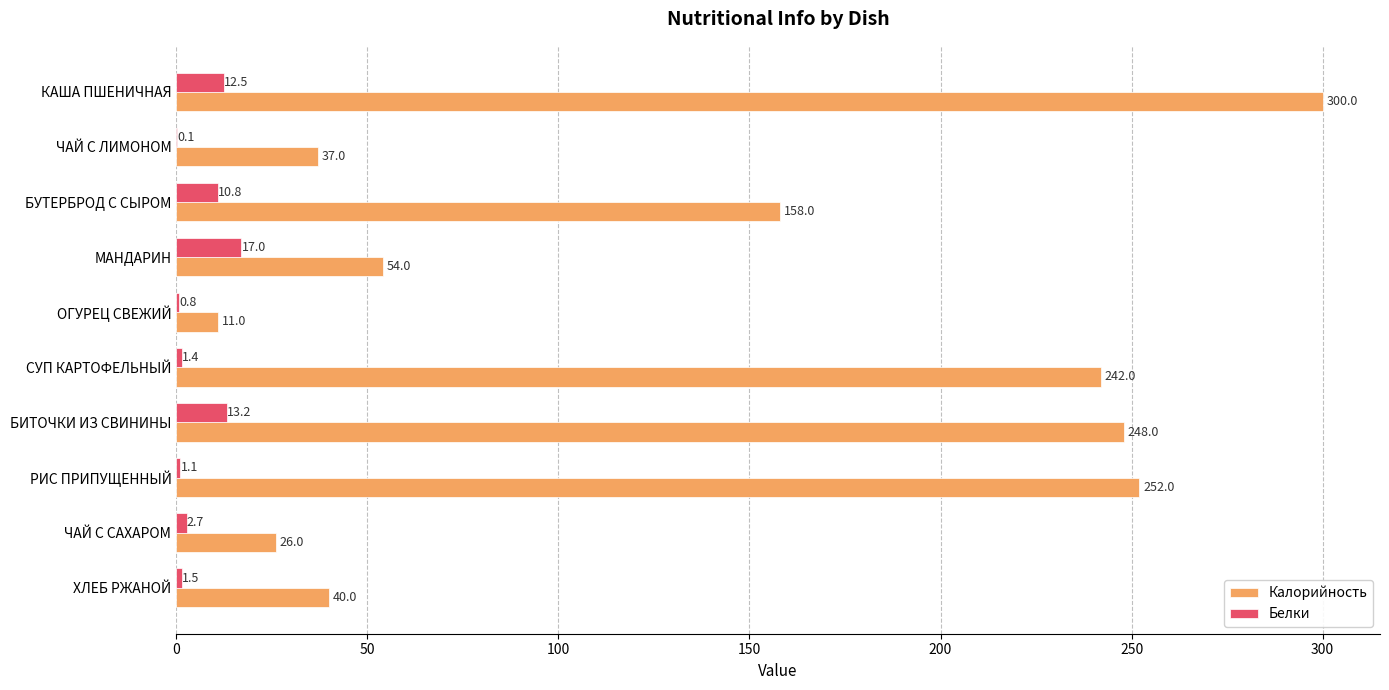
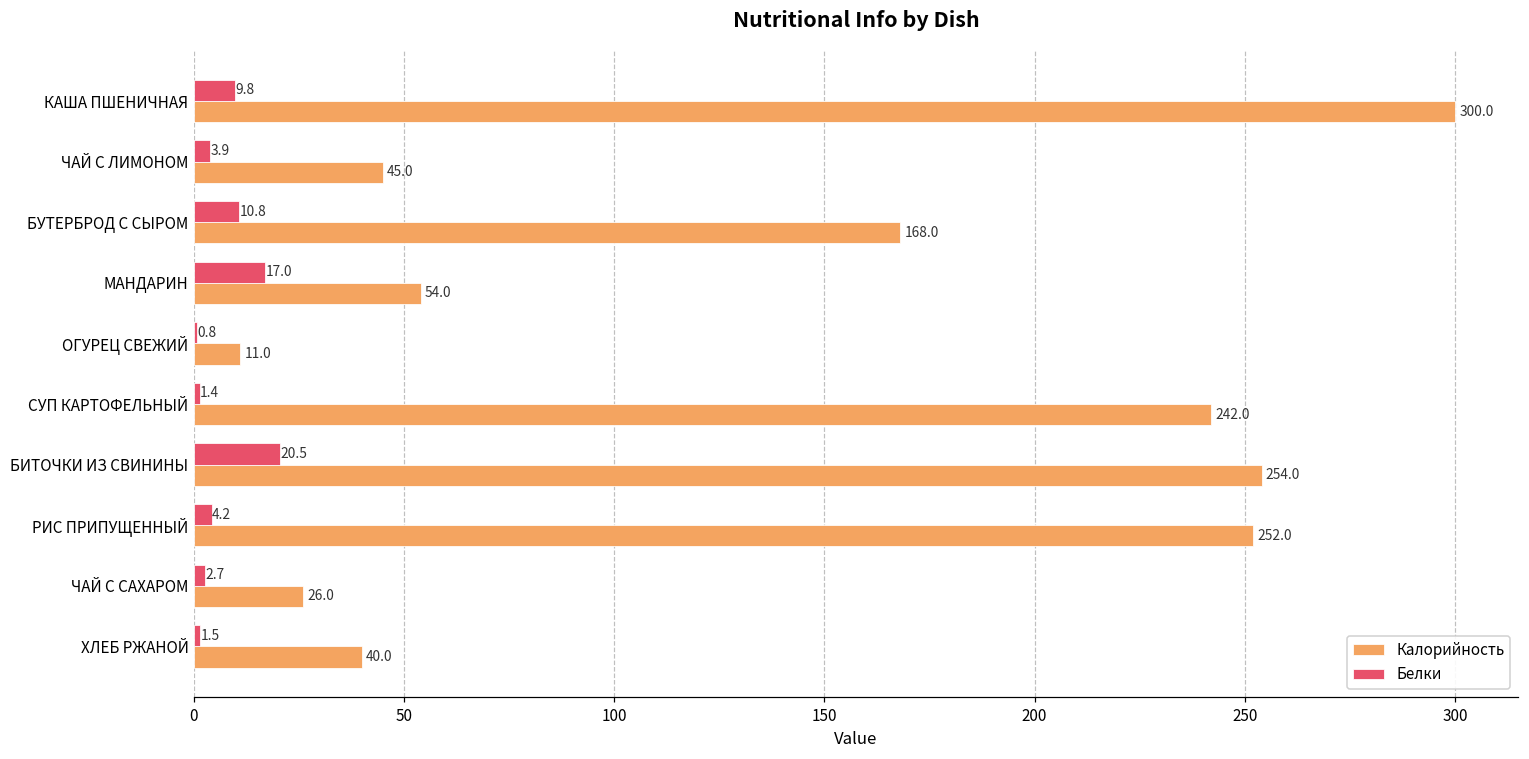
Белки, КАША ПШЕНИЧНАЯ: 12.5 -> 9.8
Белки, ЧАЙ С ЛИМОНОМ: 0.1 -> 3.9
Калорийность, ЧАЙ С ЛИМОНОМ: 37.0 -> 45.0
Калорийность, БУТЕРБРОД С СЫРОМ: 158.0 -> 168.0
Белки, БИТОЧКИ ИЗ СВИНИНЫ: 13.2 -> 20.5
Калорийность, БИТОЧКИ ИЗ СВИНИНЫ: 248.0 -> 254.0
Белки, РИС ПРИПУЩЕННЫЙ: 1.1 -> 4.2
